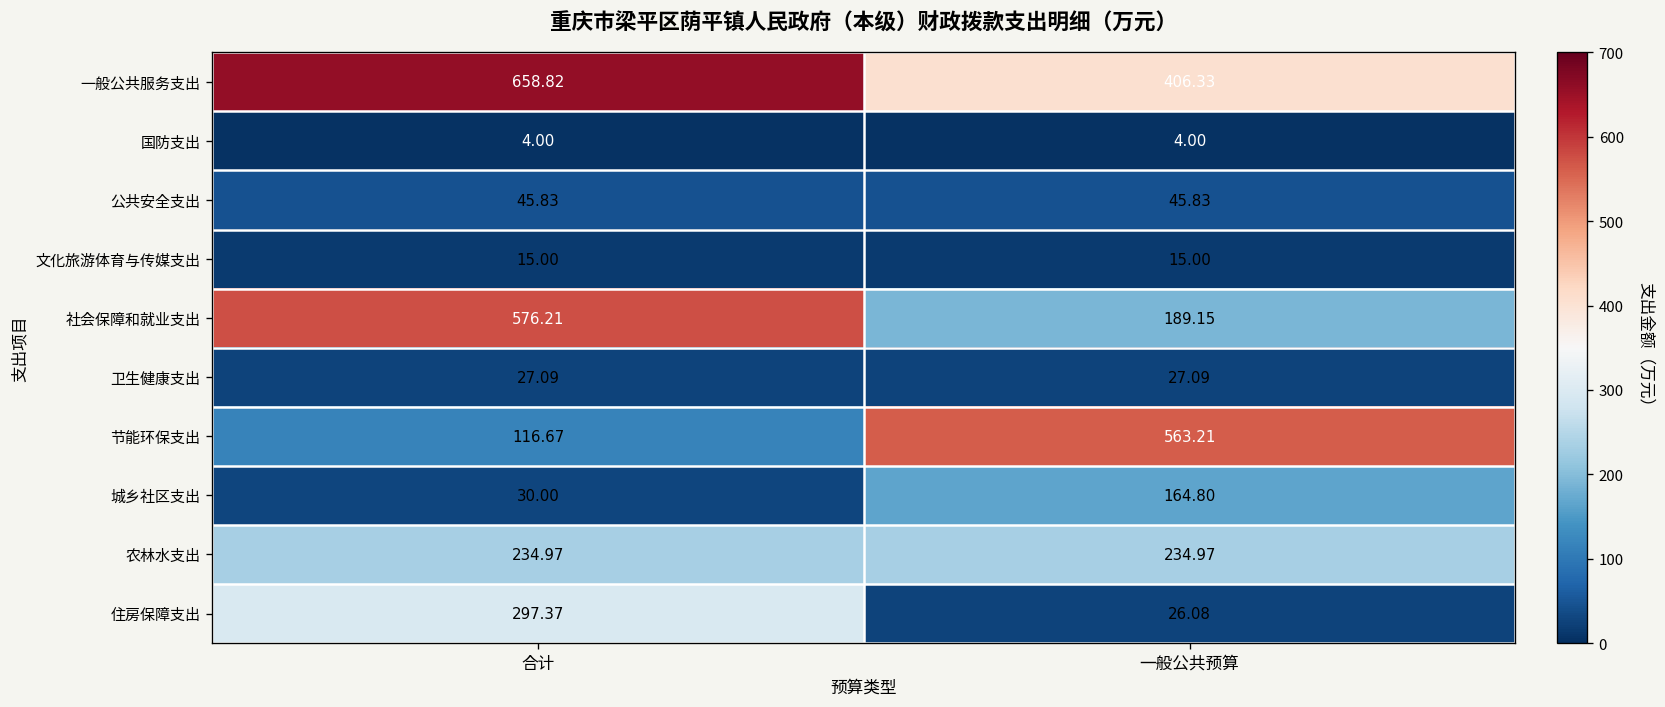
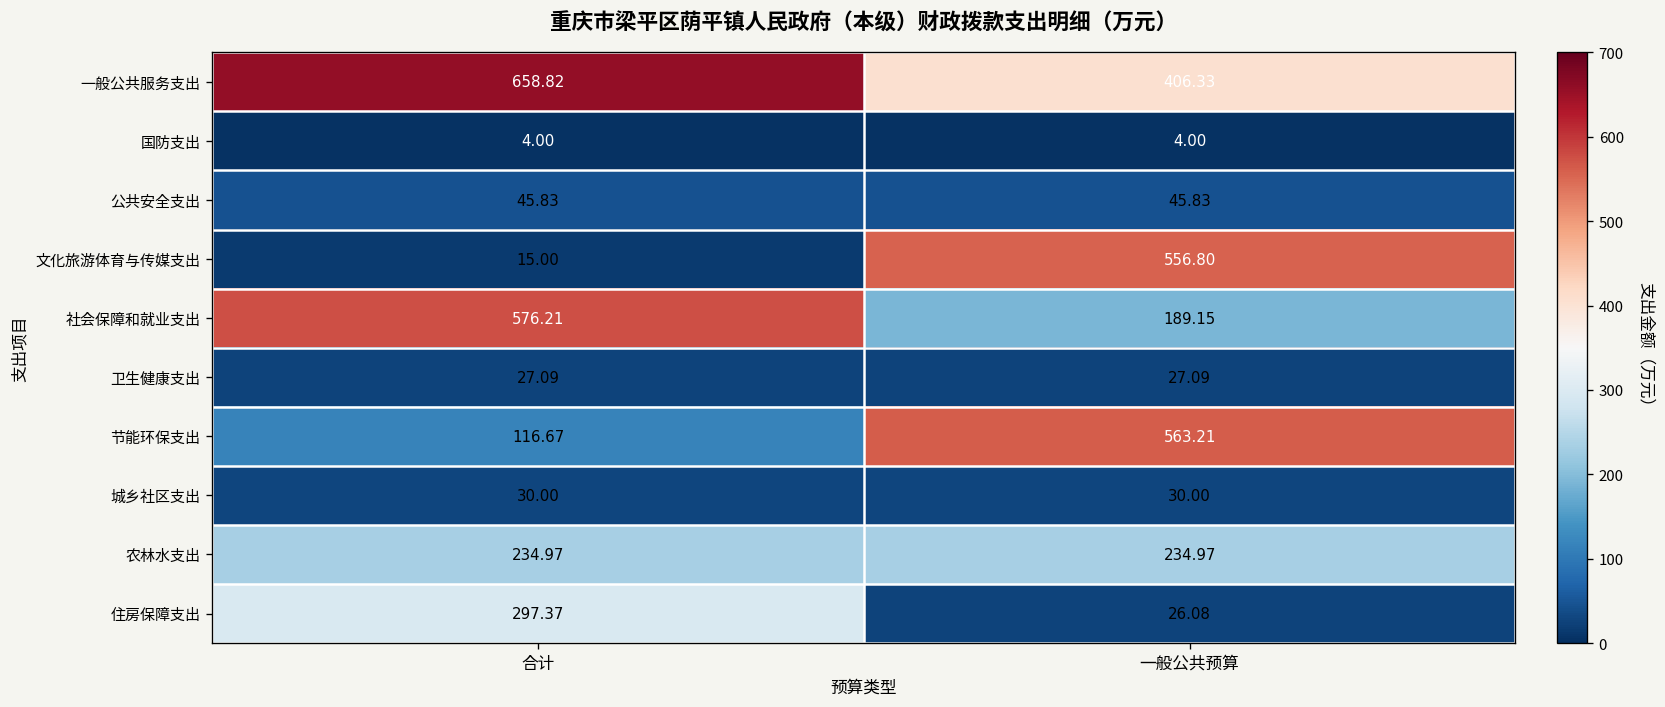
文化旅游体育与传媒支出, 一般公共预算: 15.00 -> 556.80
城乡社区支出, 一般公共预算: 164.80 -> 30.00
